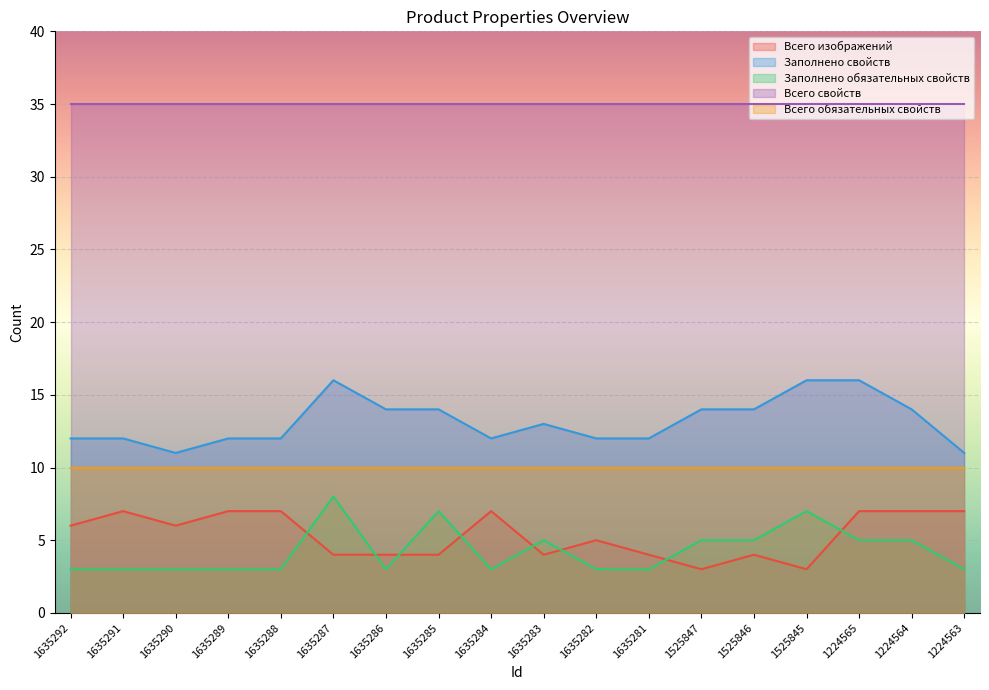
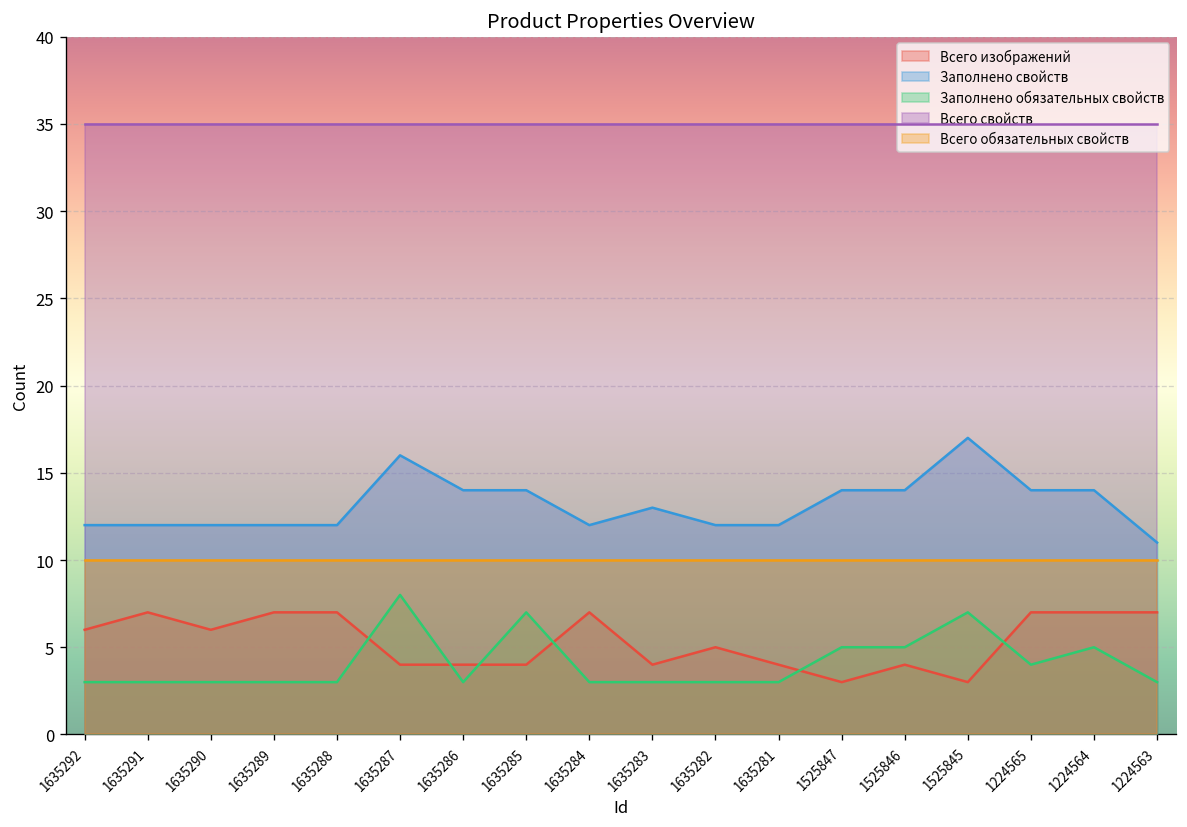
Заполнено свойств, 1635290: 11 -> 12
Заполнено обязательных свойств, 1635283: 5 -> 3
Заполнено свойств, 1525845: 16 -> 17
Заполнено свойств, 1224565: 16 -> 14
Заполнено обязательных свойств, 1224565: 5 -> 4
